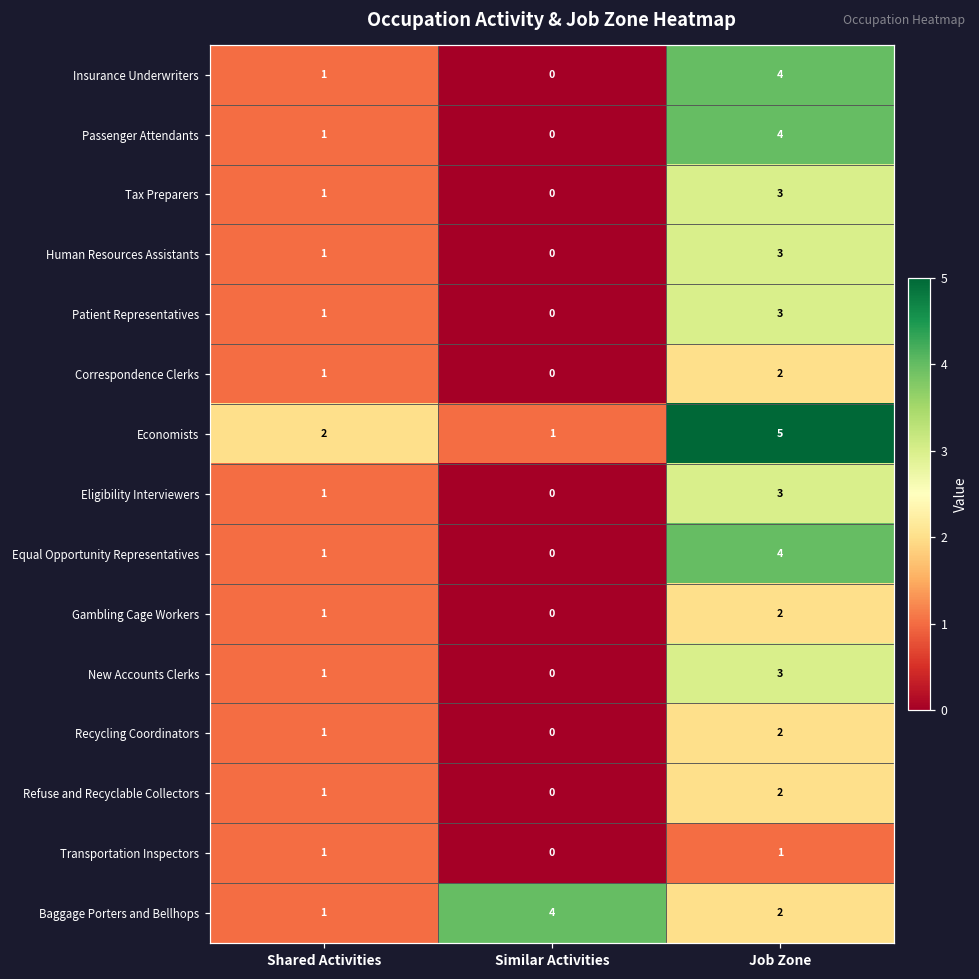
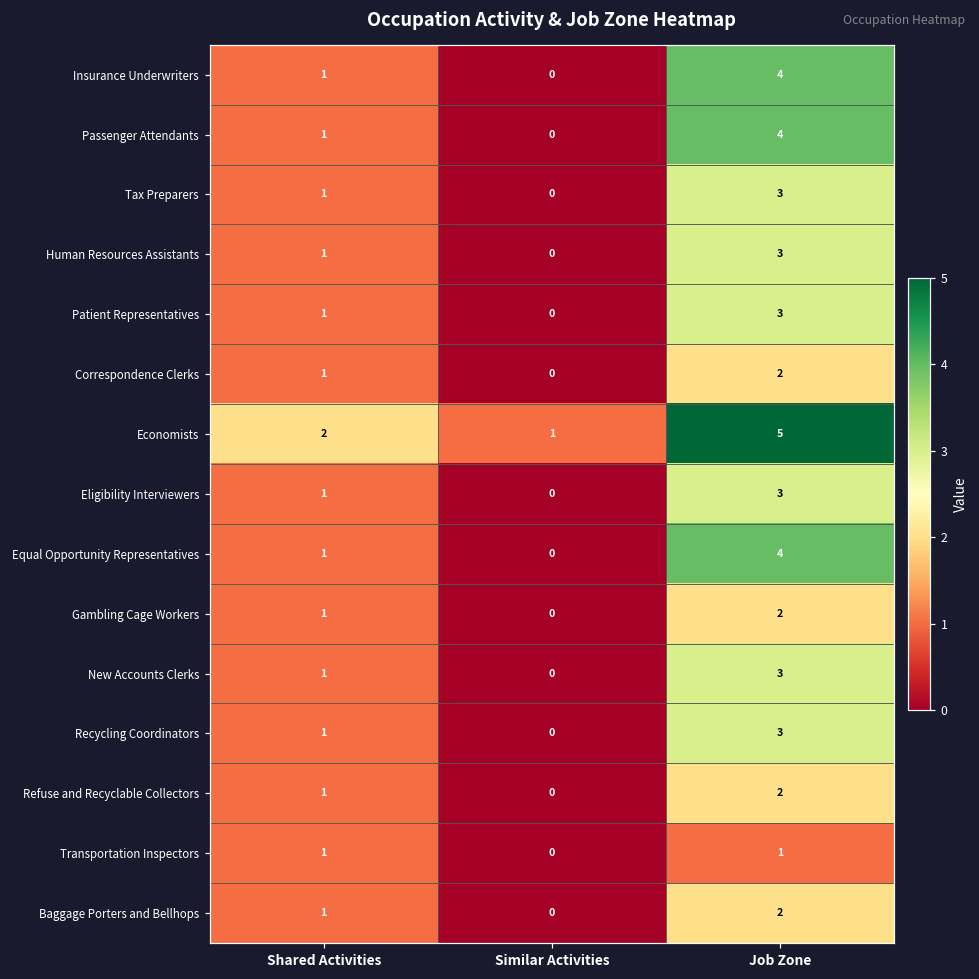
Recycling Coordinators, Job Zone: 2 -> 3
Baggage Porters and Bellhops, Similar Activities: 4 -> 0
